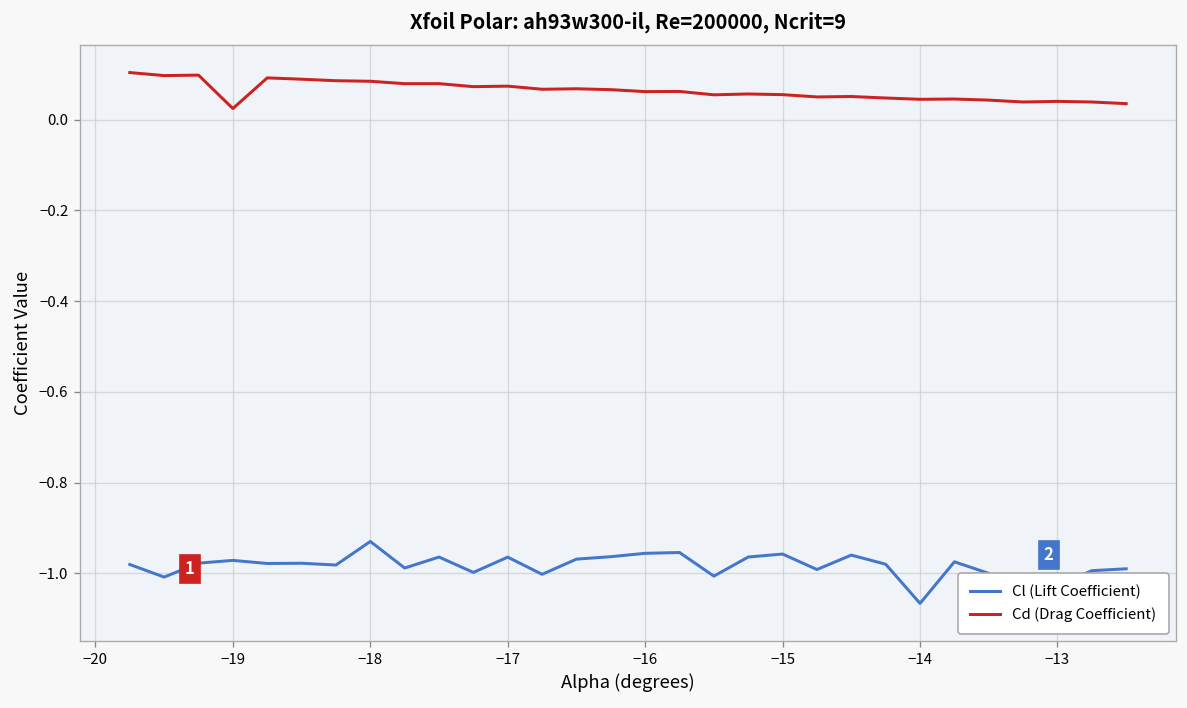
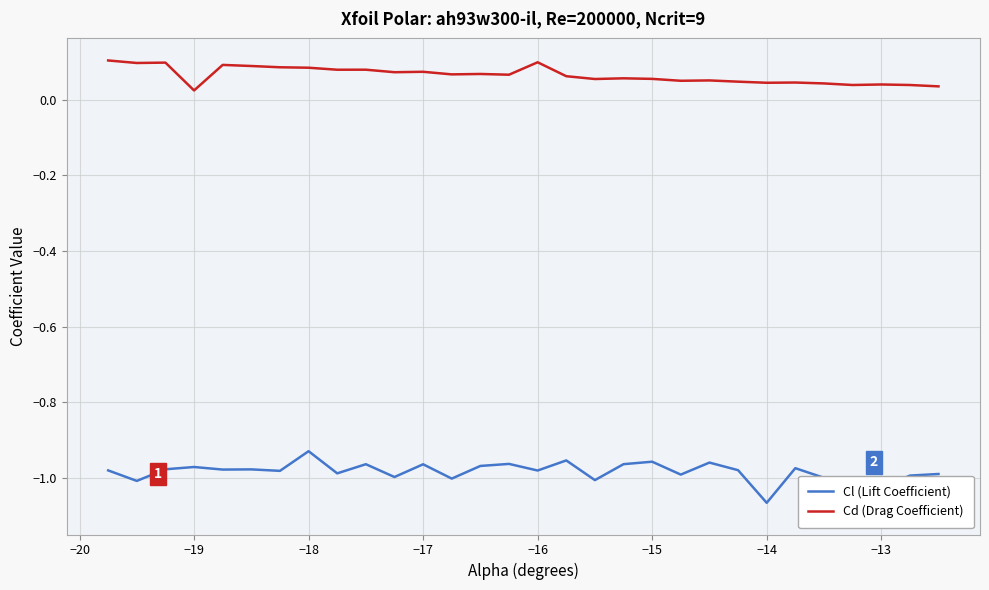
Cl (Lift Coefficient), −16: -0.96 -> -0.98
Cd (Drag Coefficient), −16: 0.06 -> 0.10
